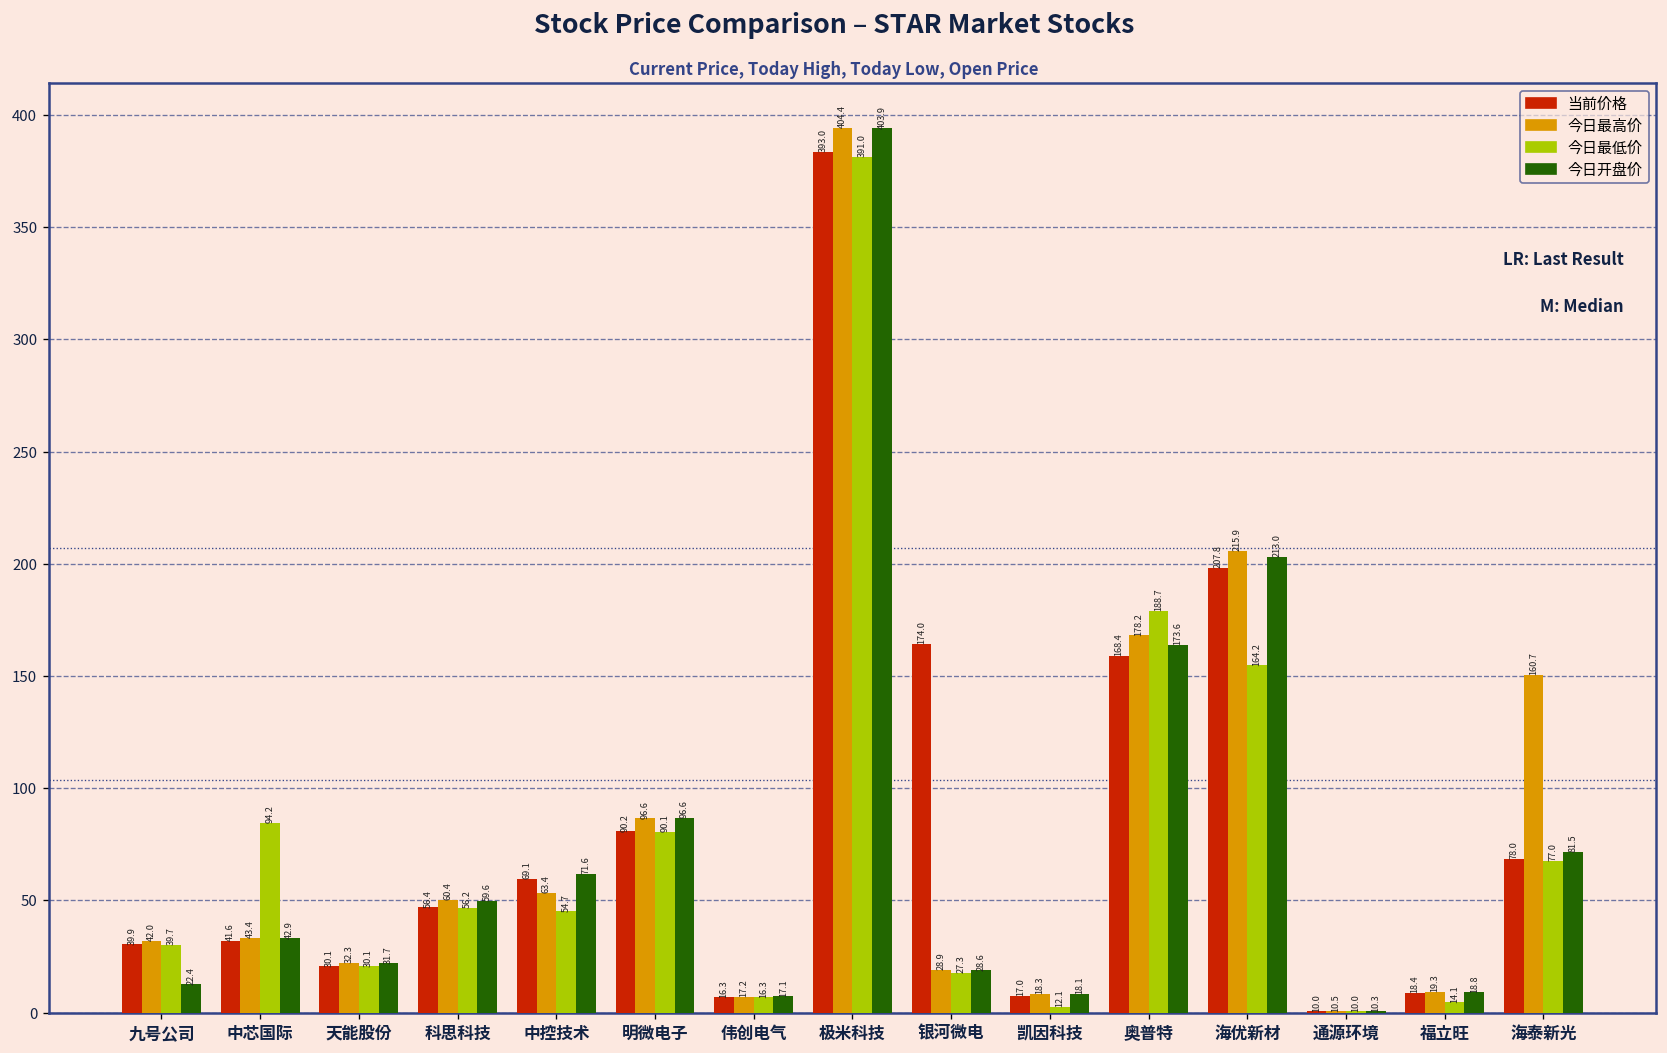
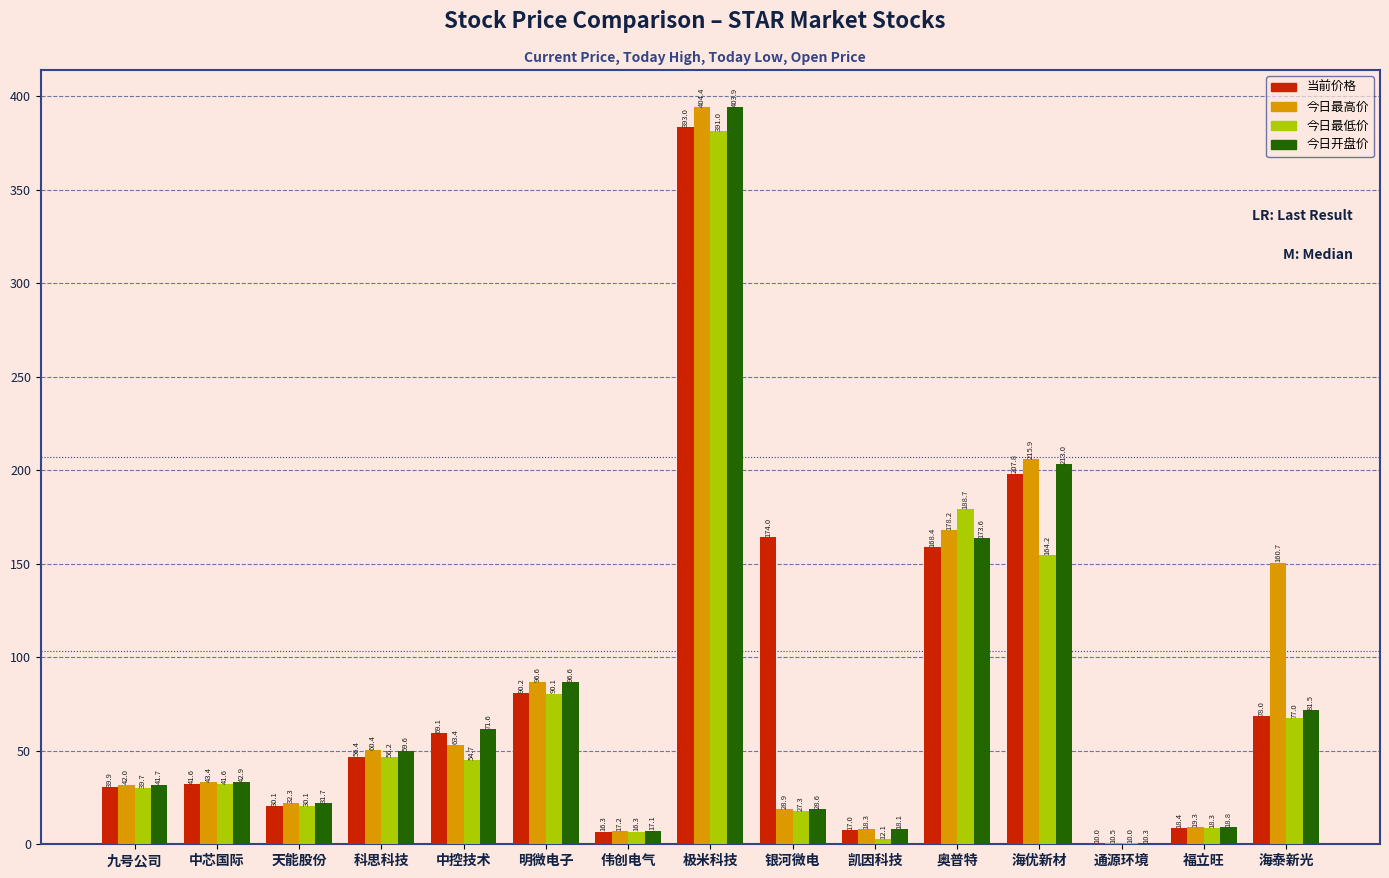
今日开盘价, 九号公司: 22.4 -> 41.7
今日最低价, 中芯国际: 94.2 -> 41.6
今日最低价, 福立旺: 14.1 -> 18.3
